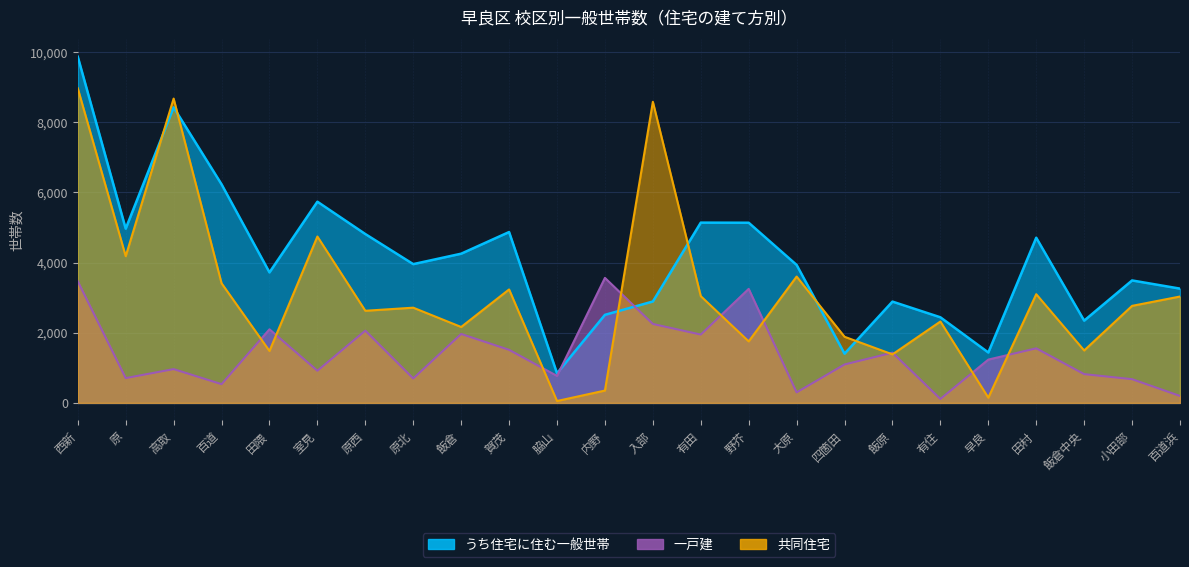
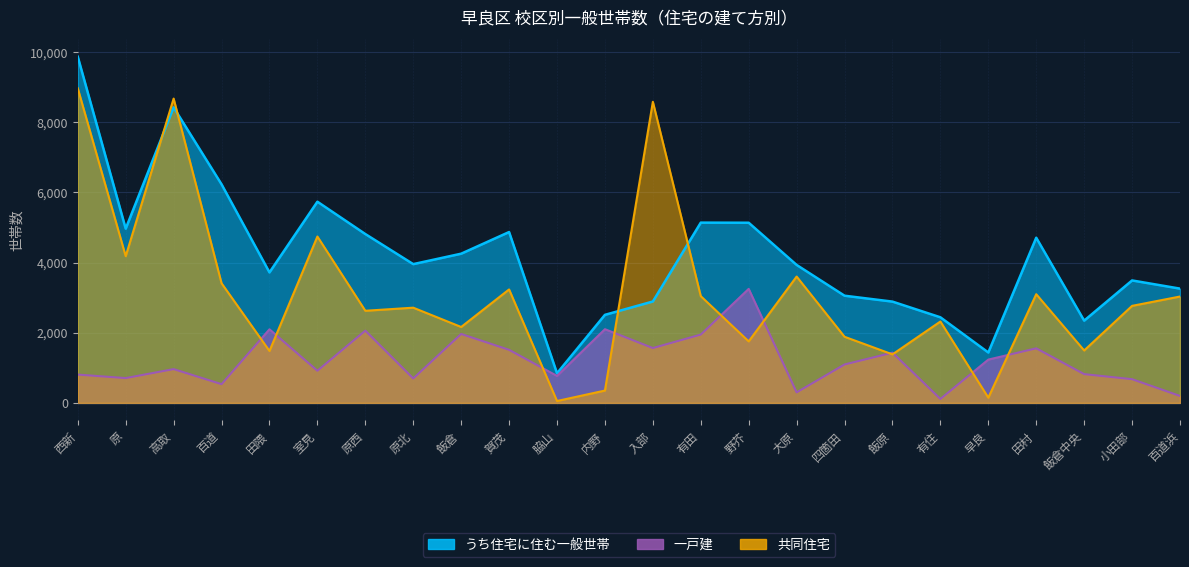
一戸建, 西新: 3,500 -> 800
一戸建, 内野: 3,600 -> 2,100
一戸建, 入部: 2,200 -> 1,600
うち住宅に住む一般世帯, 四箇田: 1,400 -> 3,100
